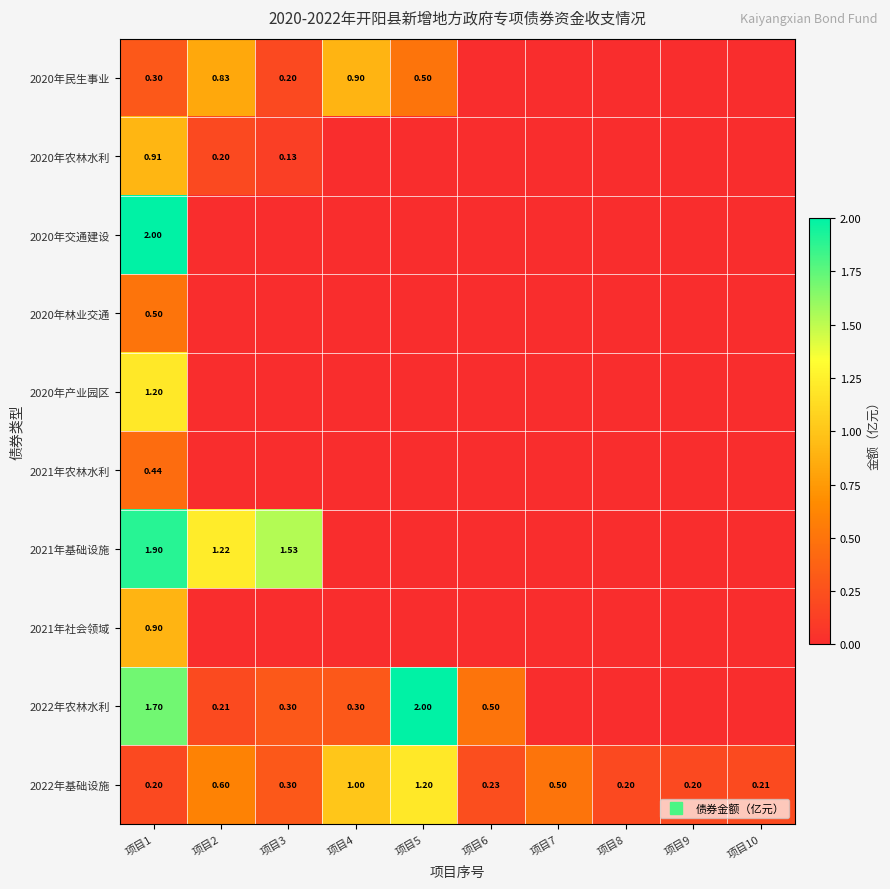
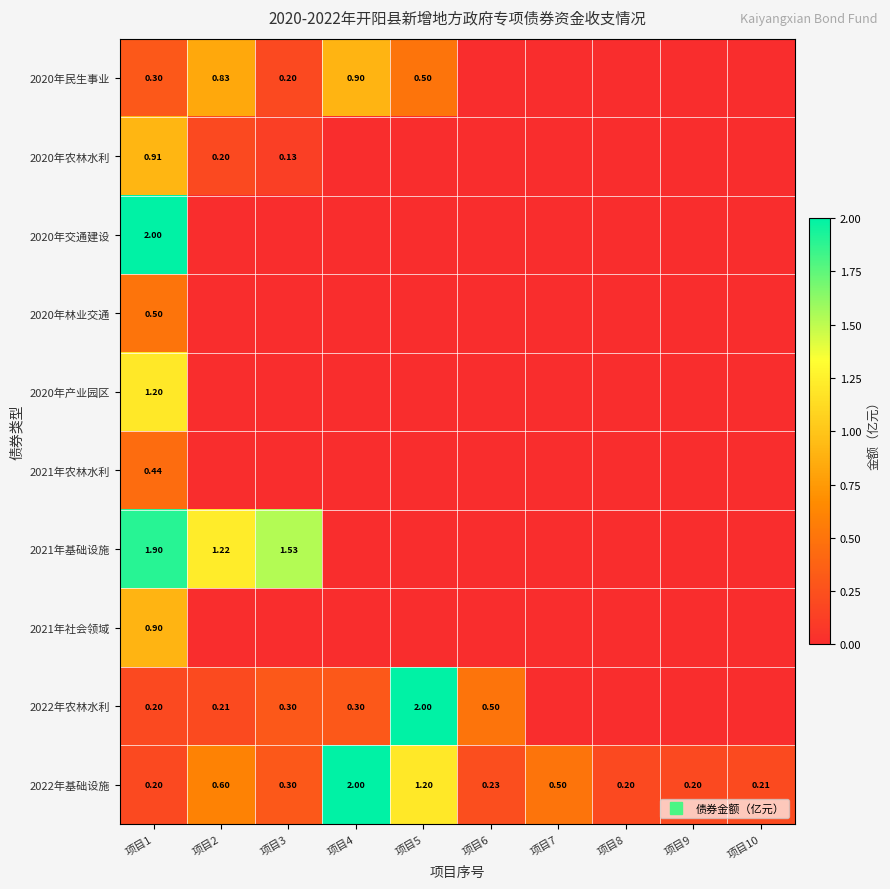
2022年农林水利, 项目1: 1.70 -> 0.20
2022年基础设施, 项目4: 1.00 -> 2.00
